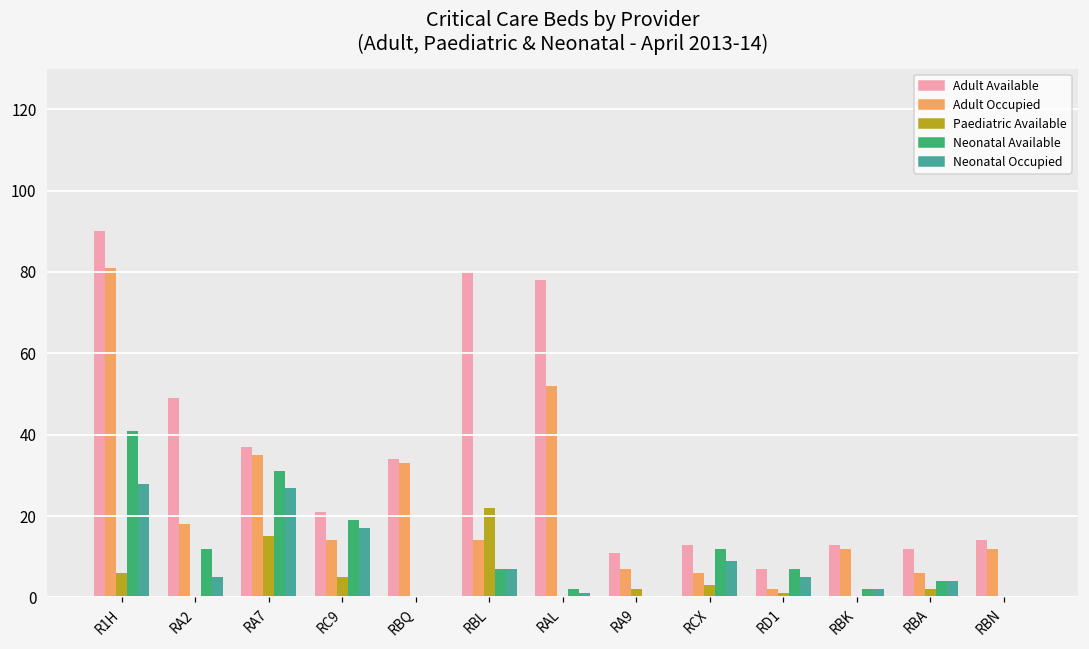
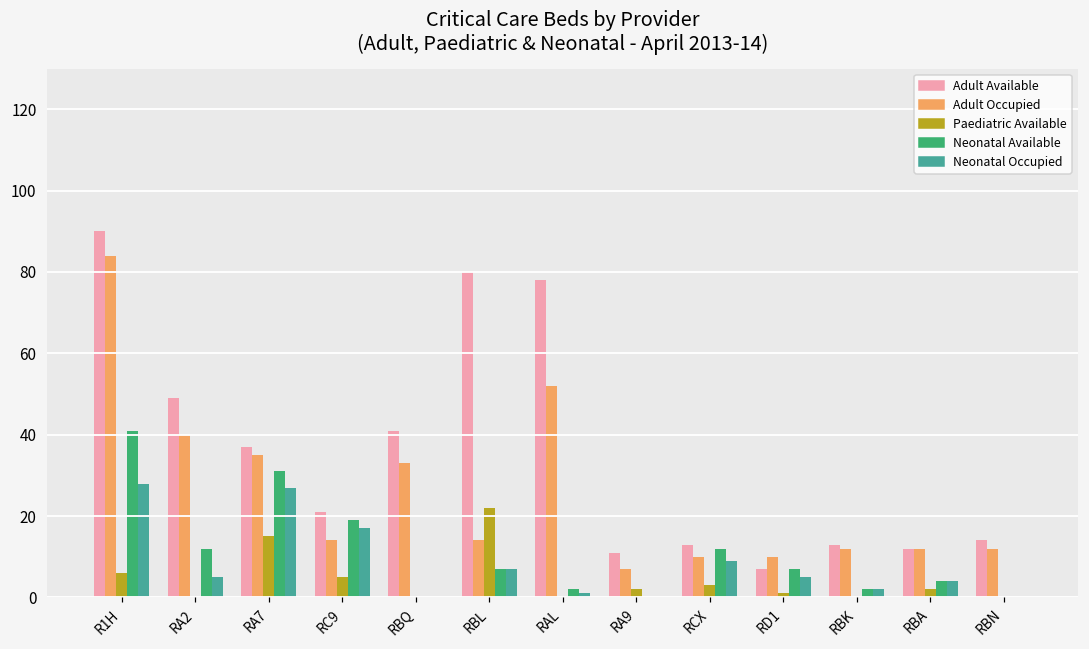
Adult Occupied, R1H: 81 -> 84
Adult Occupied, RA2: 18 -> 40
Adult Available, RBQ: 34 -> 41
Adult Occupied, RCX: 6 -> 10
Adult Occupied, RD1: 2 -> 10
Adult Occupied, RBA: 6 -> 12
